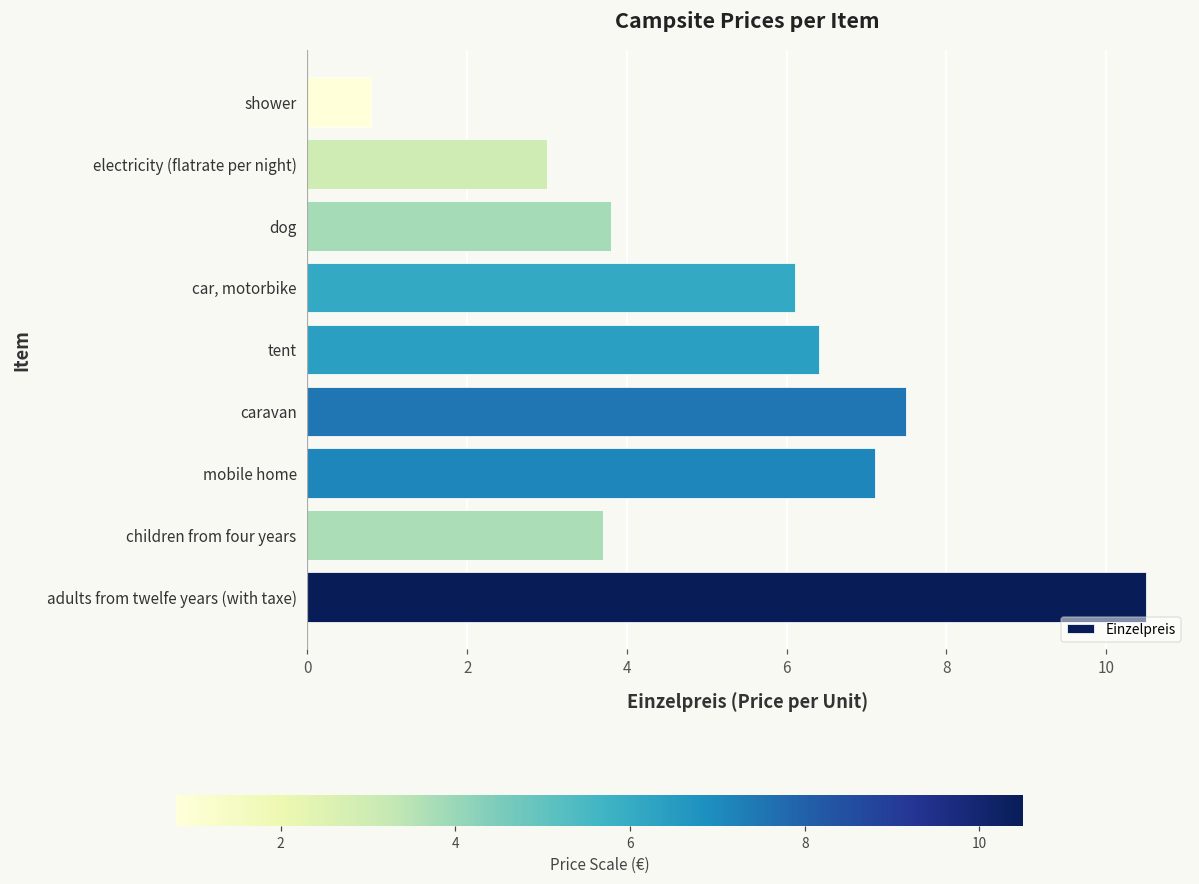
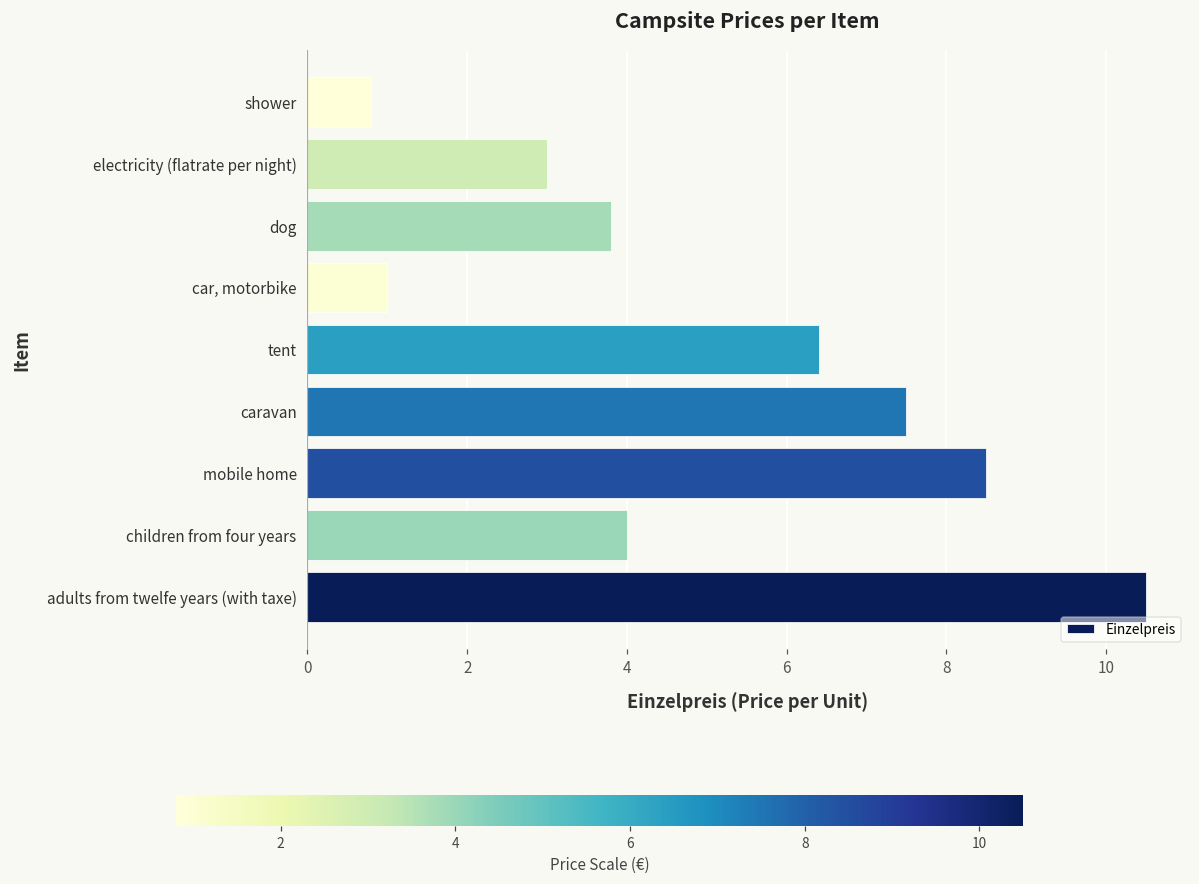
car, motorbike: 6.1 -> 1.0
mobile home: 7.1 -> 8.5
children from four years: 3.7 -> 4.0
